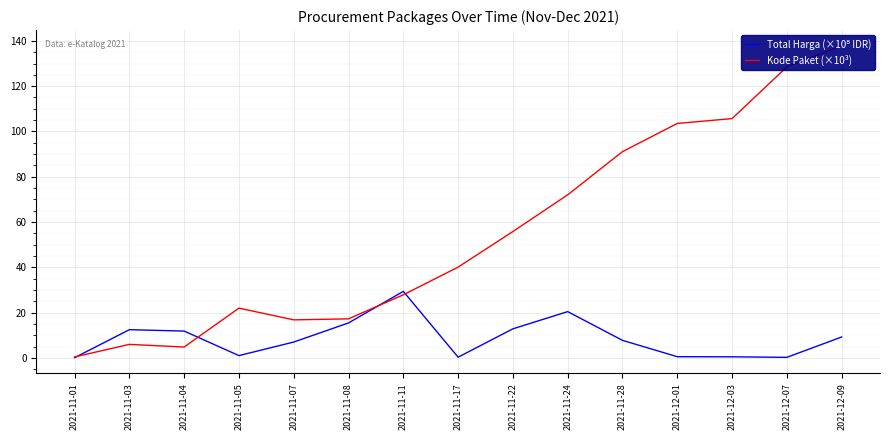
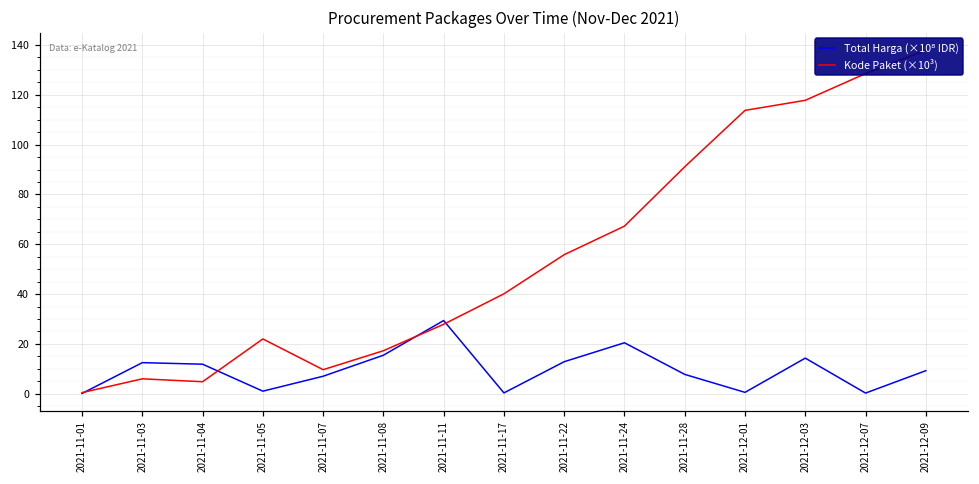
Kode Paket (×10³), 2021-11-07: 17 -> 10
Kode Paket (×10³), 2021-11-24: 72 -> 67
Kode Paket (×10³), 2021-12-01: 104 -> 114
Total Harga (×10⁸ IDR), 2021-12-03: 1 -> 14
Kode Paket (×10³), 2021-12-03: 106 -> 118
